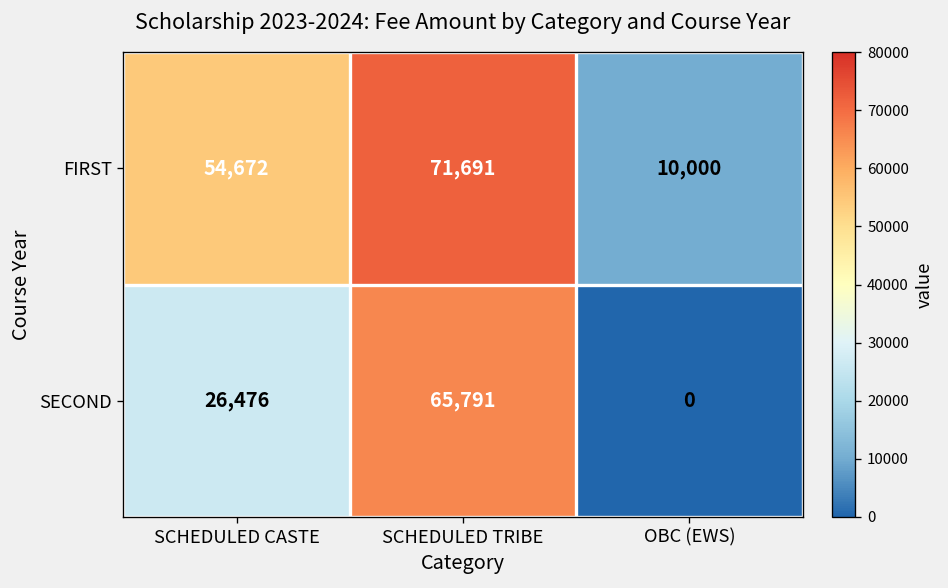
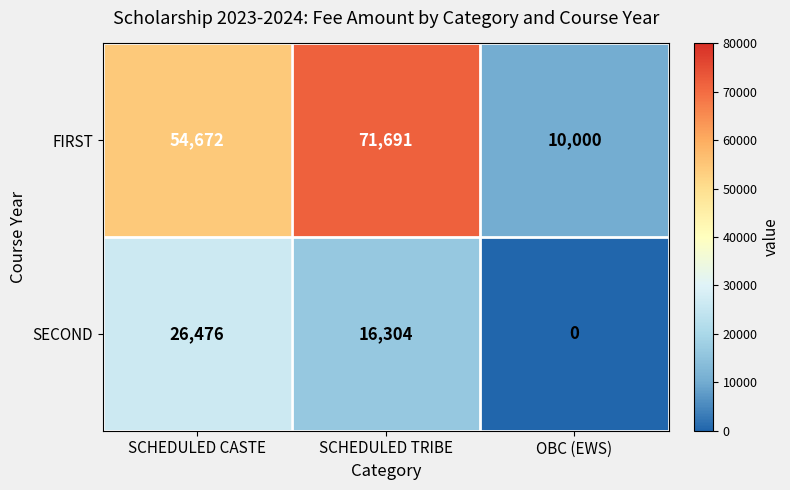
SECOND, SCHEDULED TRIBE: 65,791 -> 16,304
